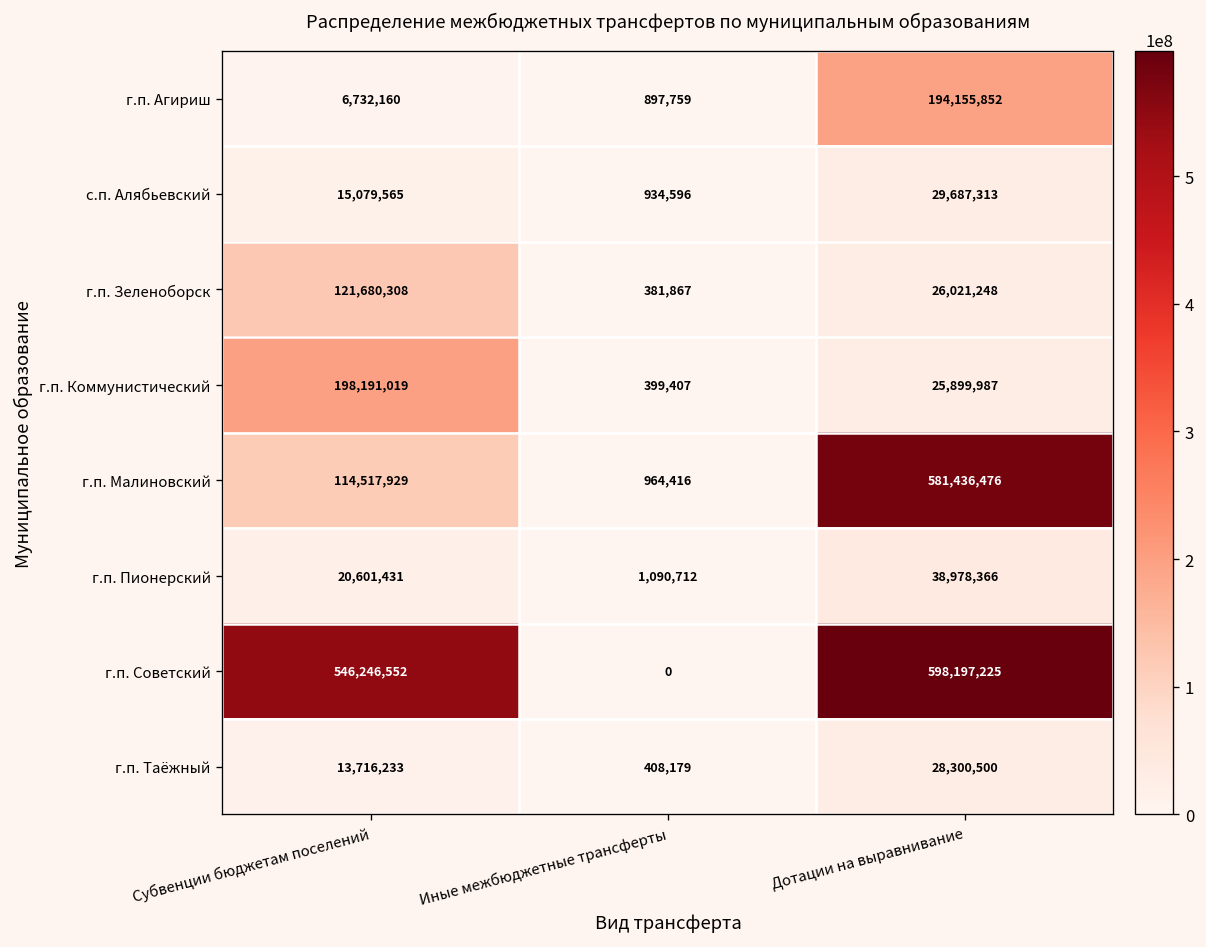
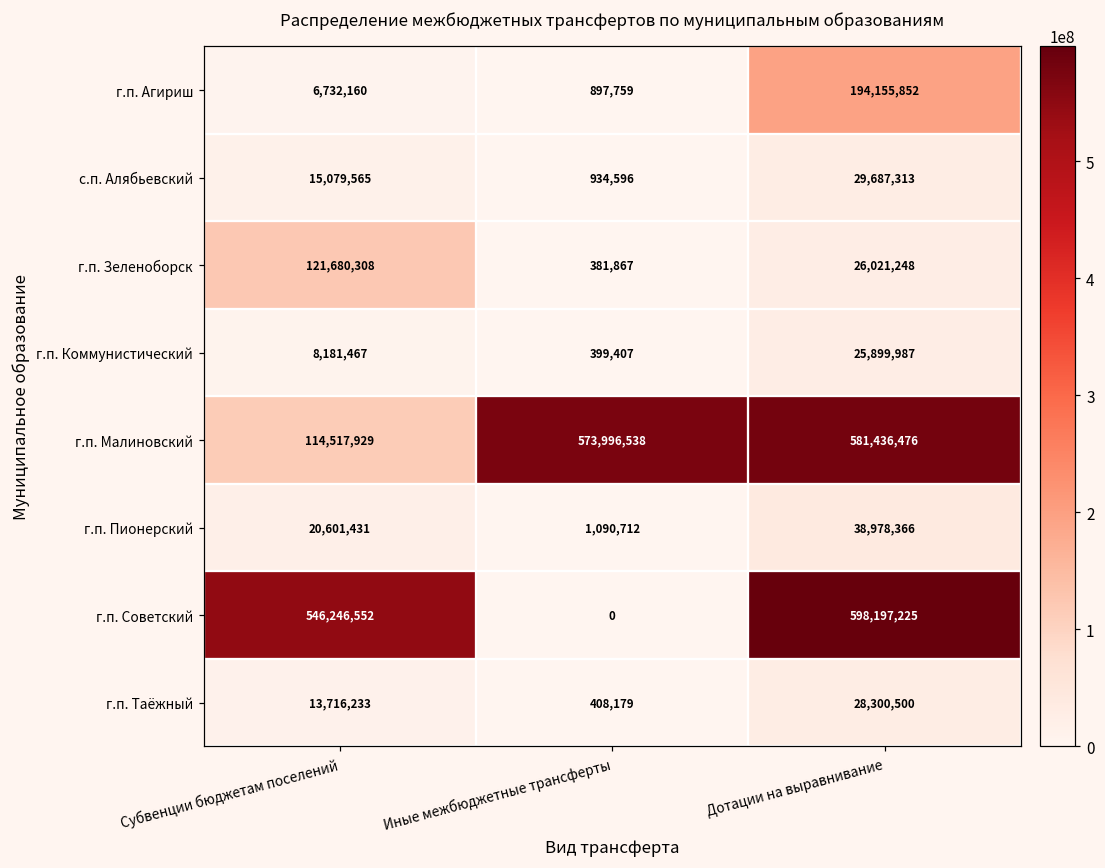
г.п. Коммунистический, Субвенции бюджетам поселений: 198,191,019 -> 8,181,467
г.п. Малиновский, Иные межбюджетные трансферты: 964,416 -> 573,996,538
